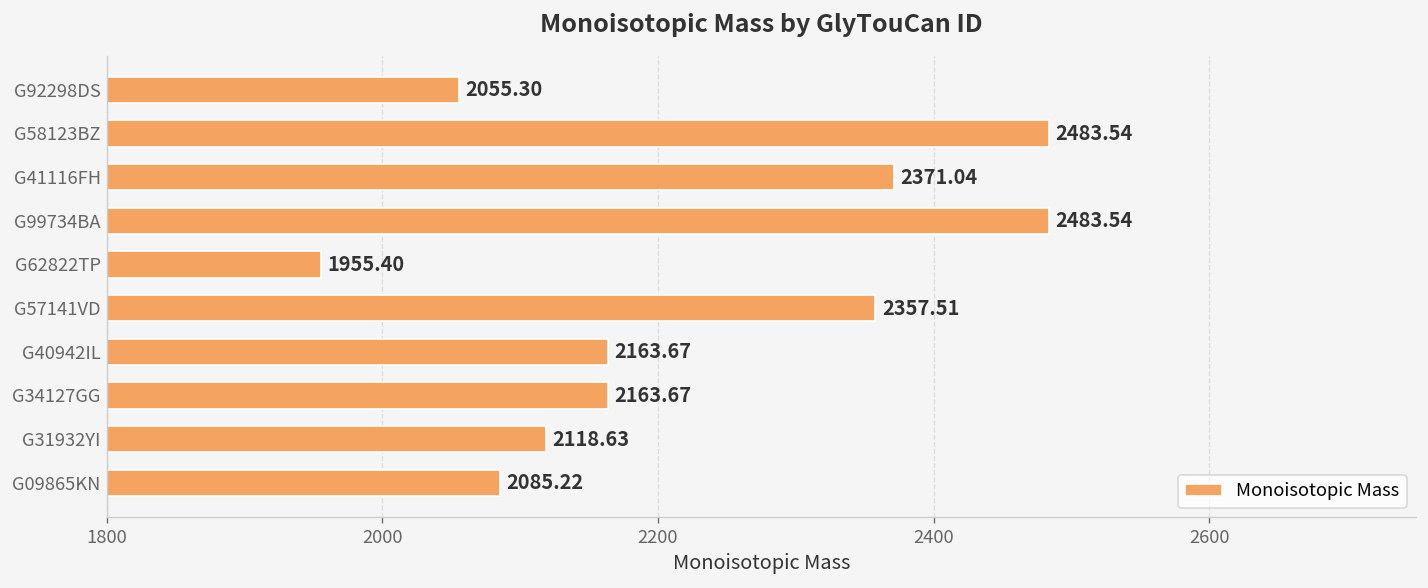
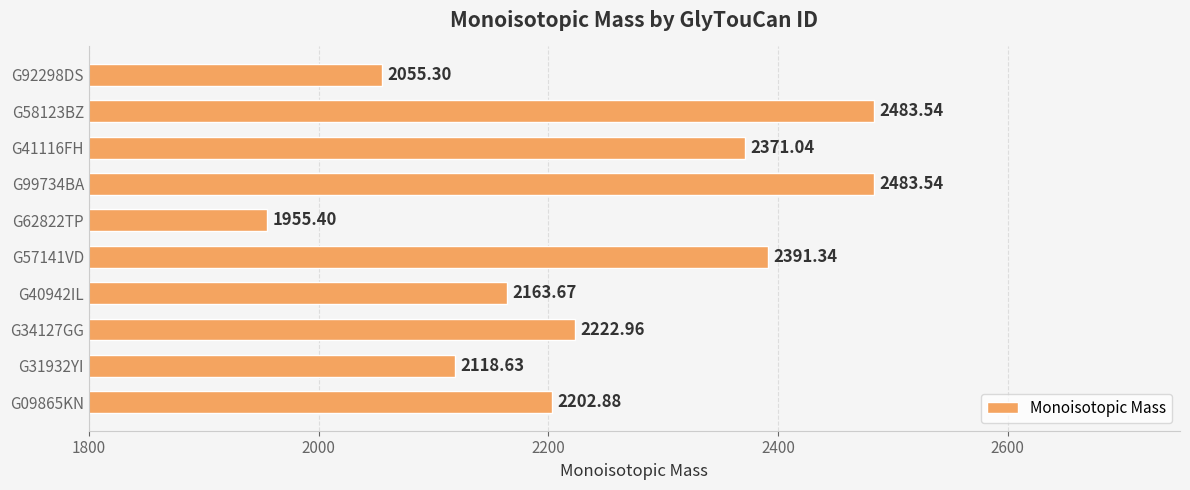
G57141VD: 2357.51 -> 2391.34
G34127GG: 2163.67 -> 2222.96
G09865KN: 2085.22 -> 2202.88
